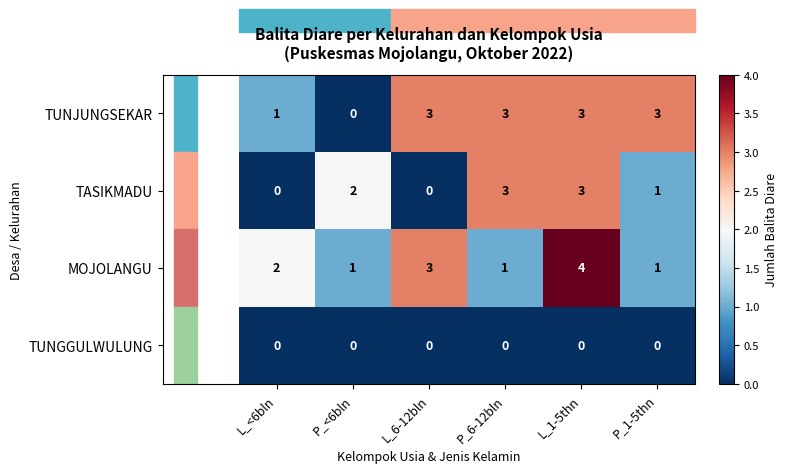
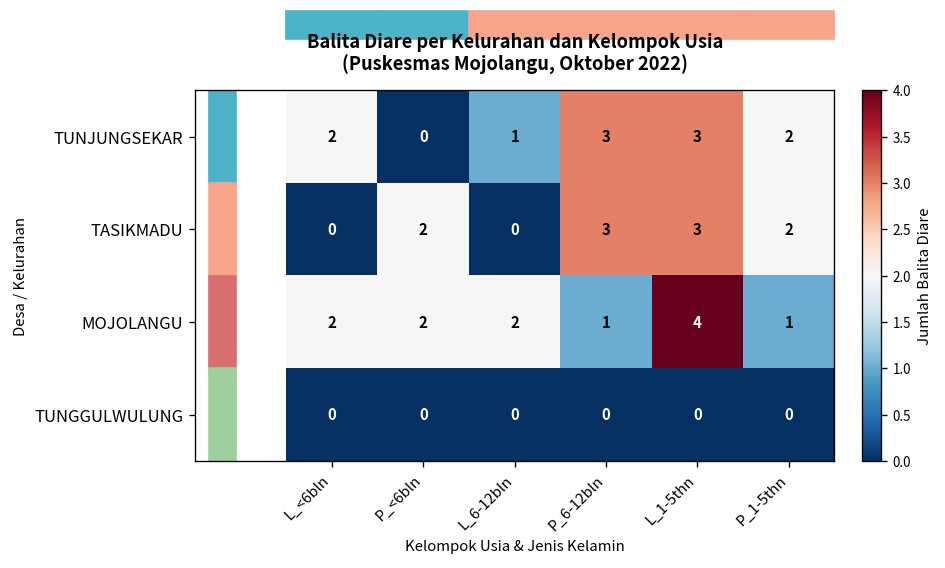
TUNJUNGSEKAR, L_<6bln: 1 -> 2
TUNJUNGSEKAR, L_6-12bln: 3 -> 1
TUNJUNGSEKAR, P_1-5thn: 3 -> 2
TASIKMADU, P_1-5thn: 1 -> 2
MOJOLANGU, P_<6bln: 1 -> 2
MOJOLANGU, L_6-12bln: 3 -> 2
